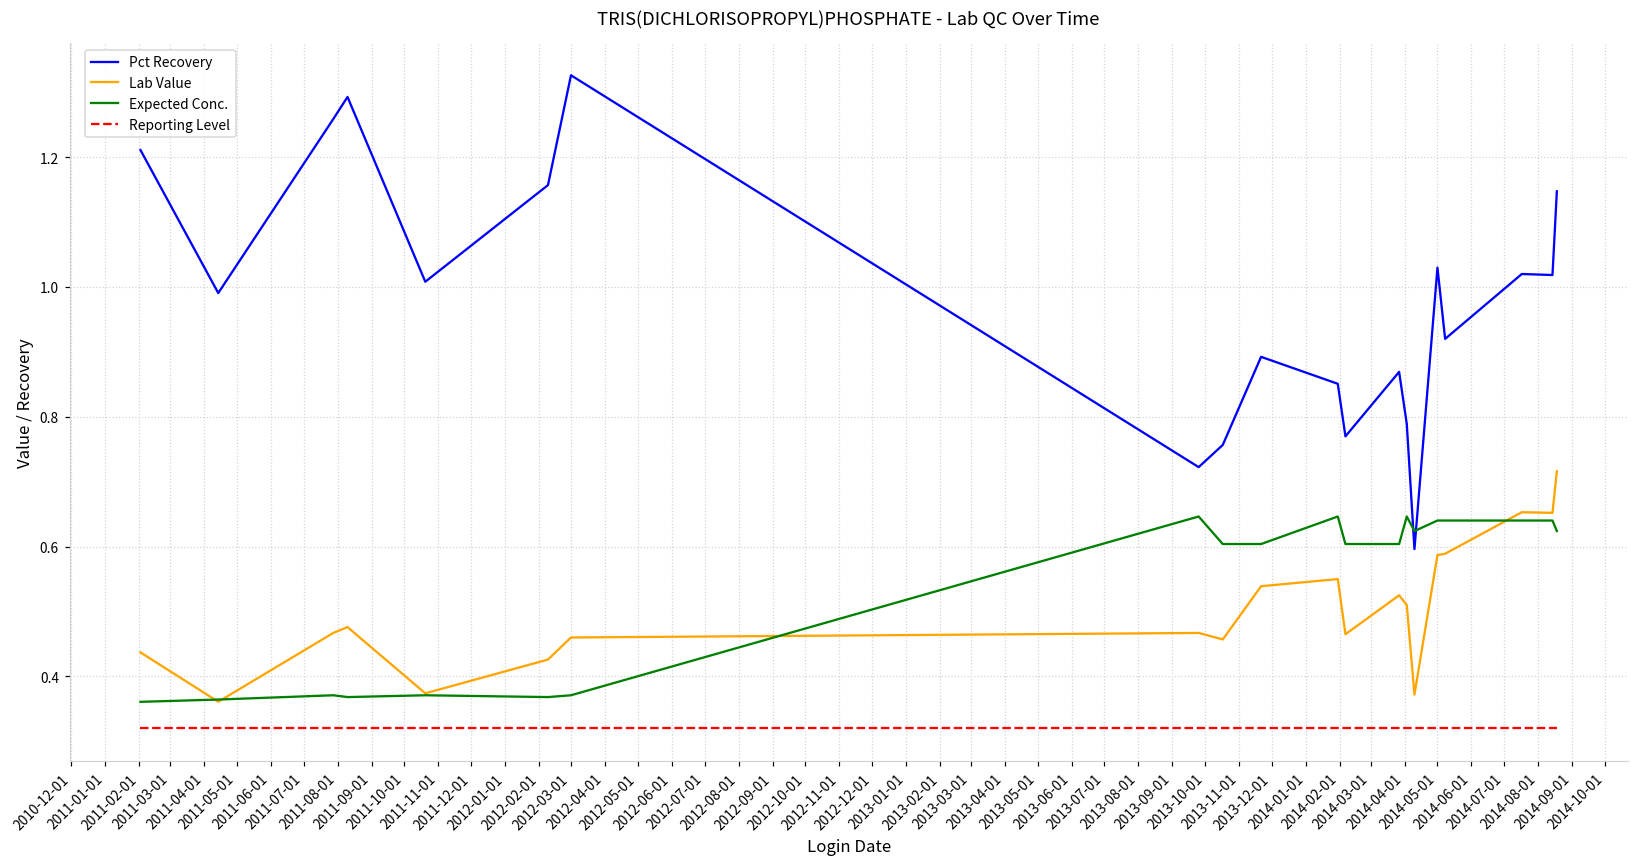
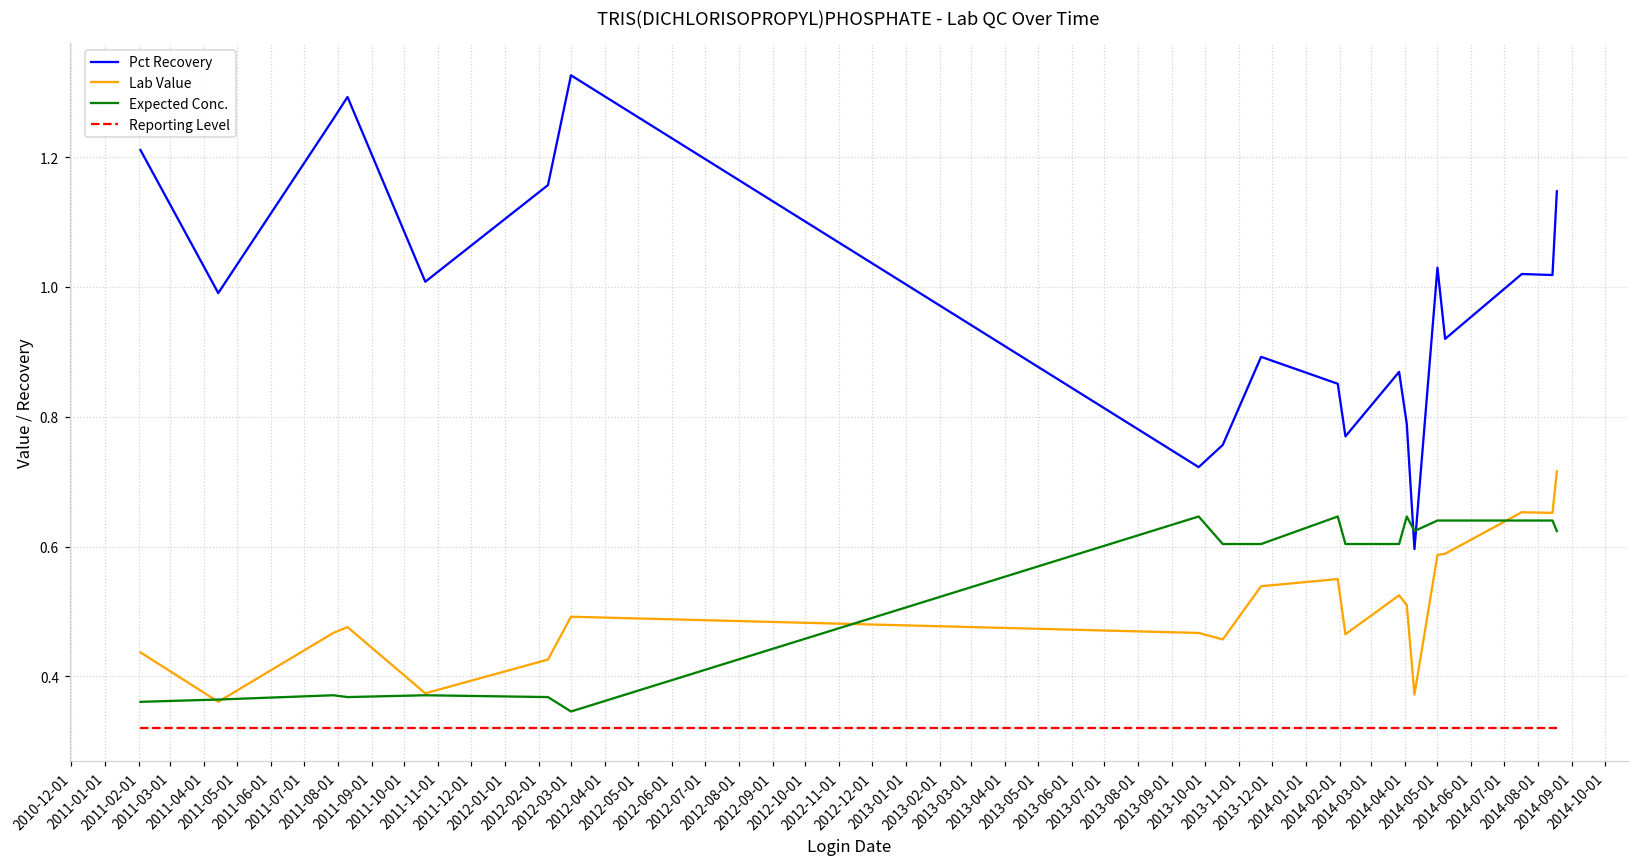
Lab Value, 2012-03-01: 0.46 -> 0.49
Expected Conc., 2012-03-01: 0.37 -> 0.35
